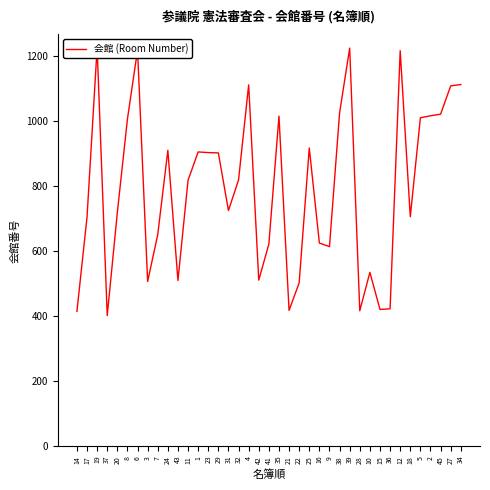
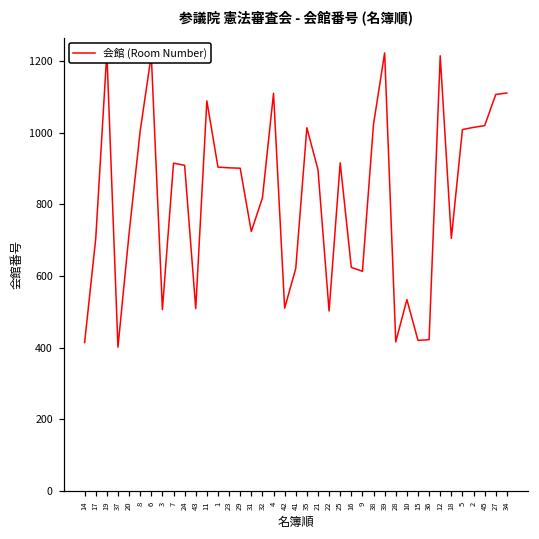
7: 650 -> 920
11: 820 -> 1090
21: 420 -> 900
